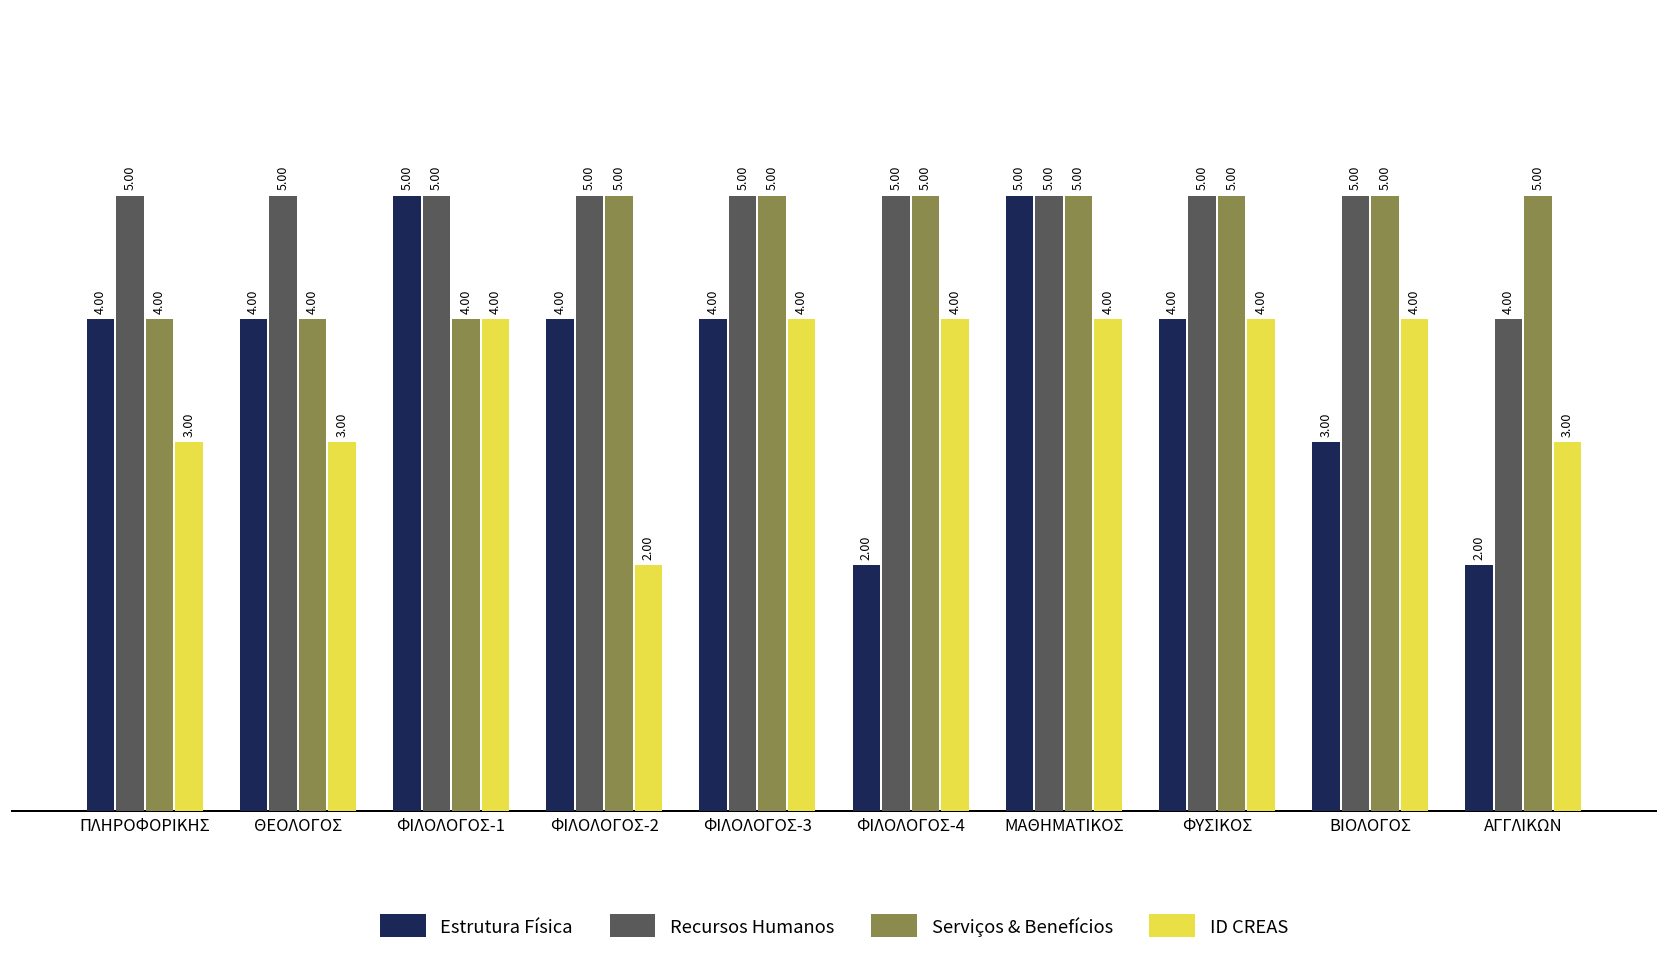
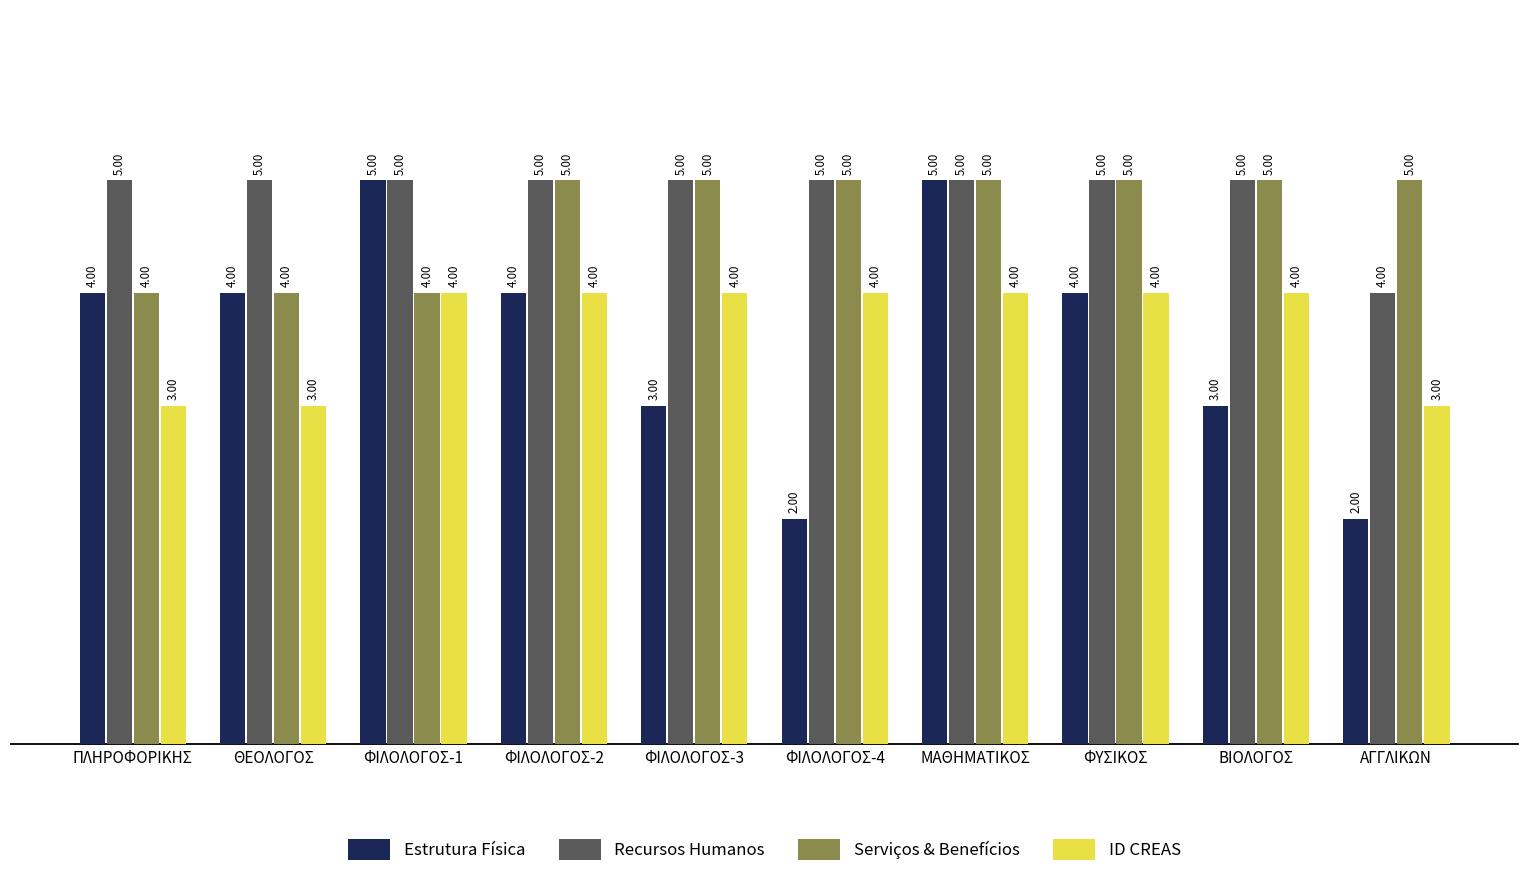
ID CREAS, ΦΙΛΟΛΟΓΟΣ-2: 2.00 -> 4.00
Estrutura Física, ΦΙΛΟΛΟΓΟΣ-3: 4.00 -> 3.00
